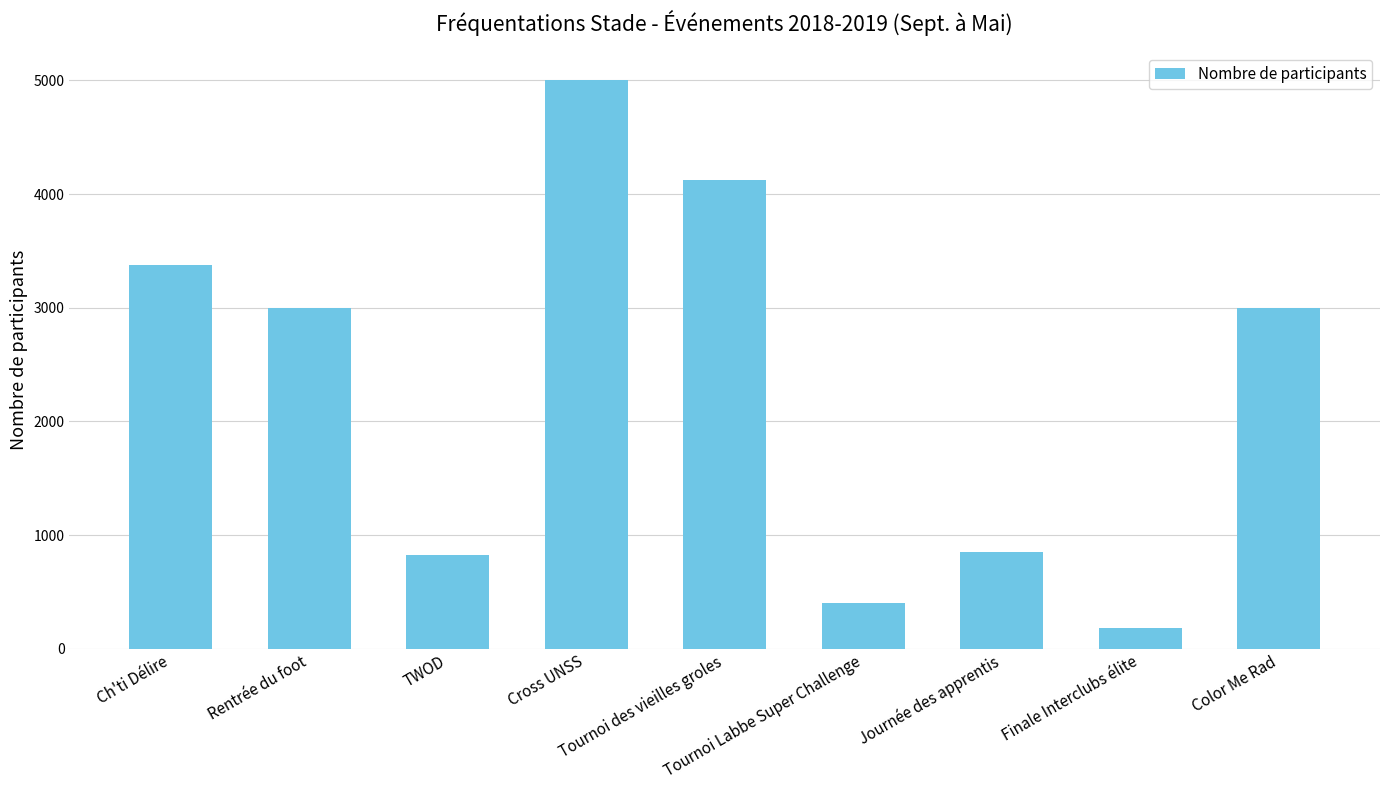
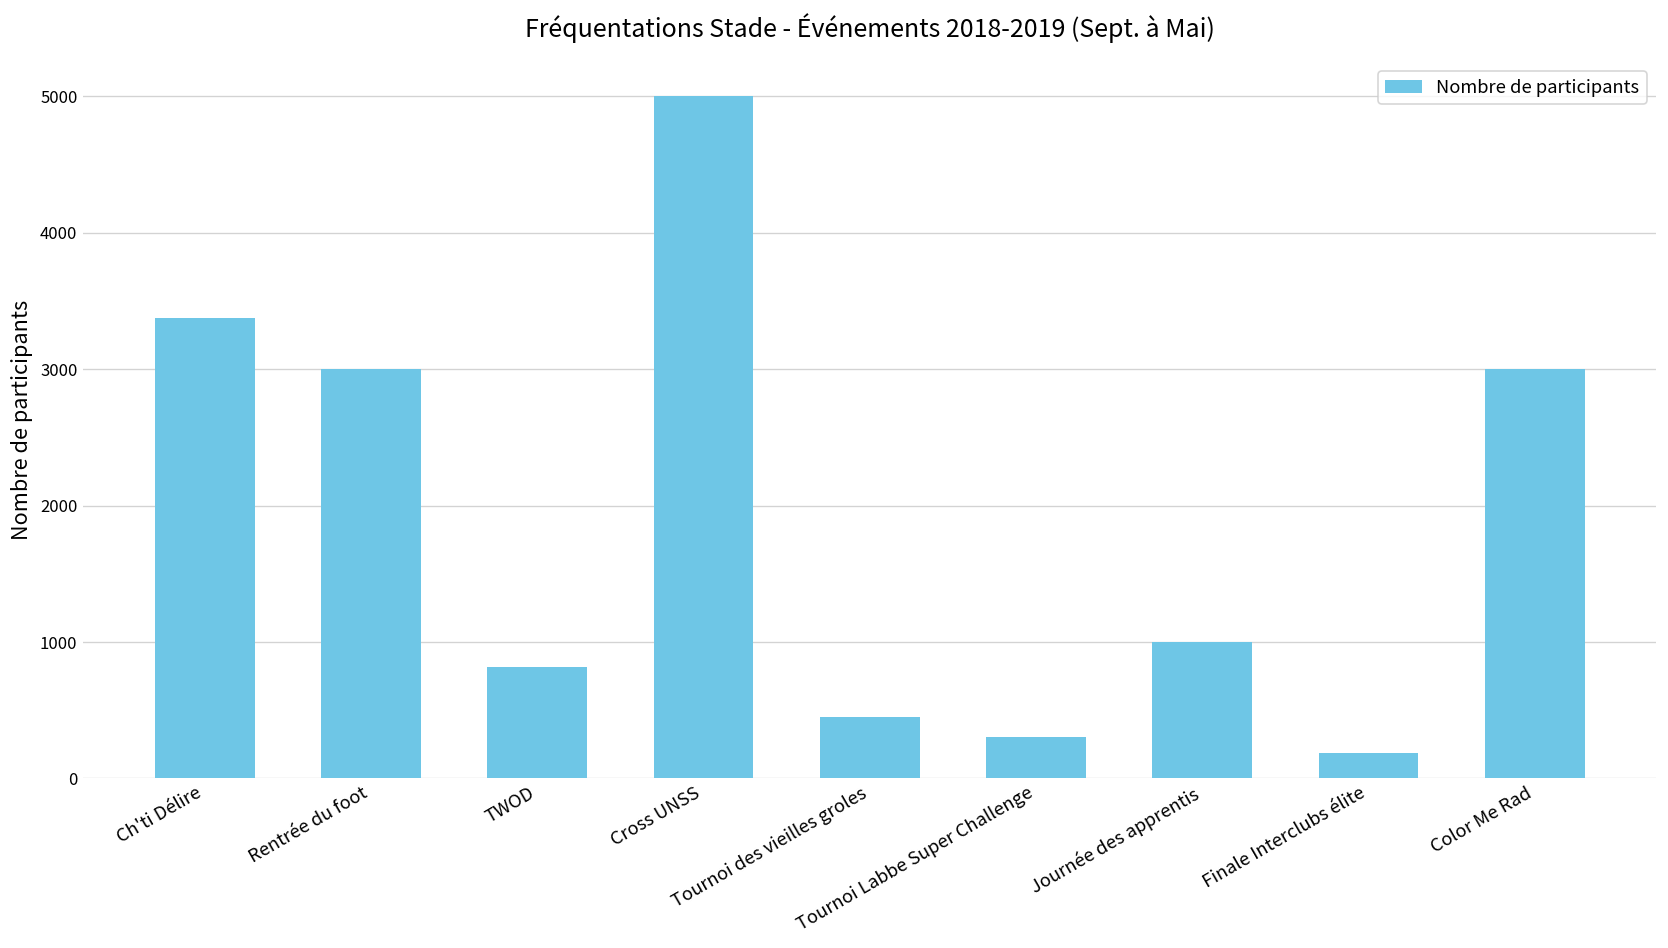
Tournoi des vieilles groles: 4130 -> 450
Tournoi Labbe Super Challenge: 400 -> 300
Journée des apprentis: 850 -> 1000
